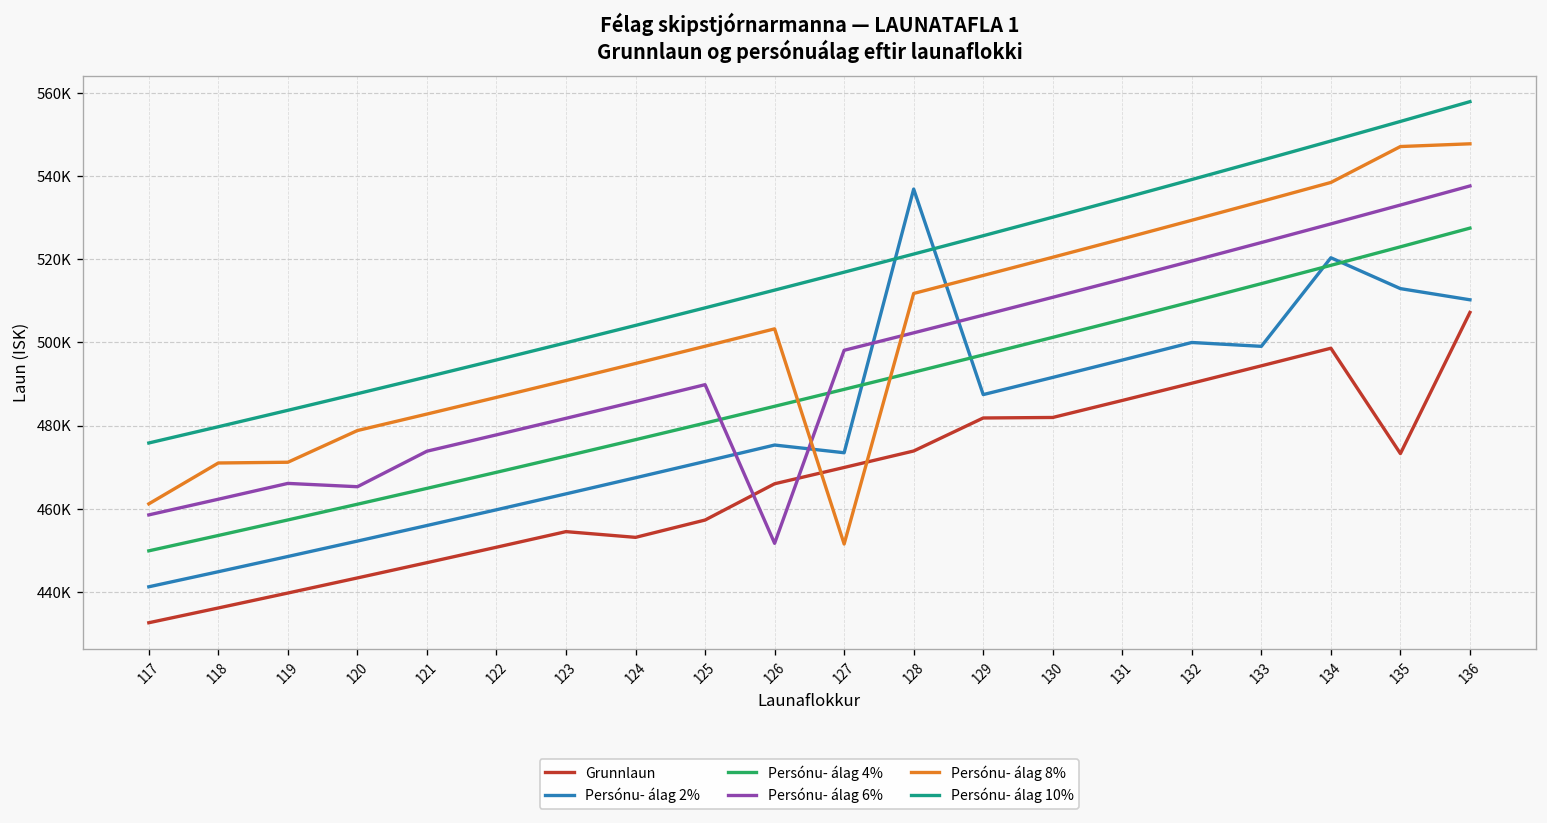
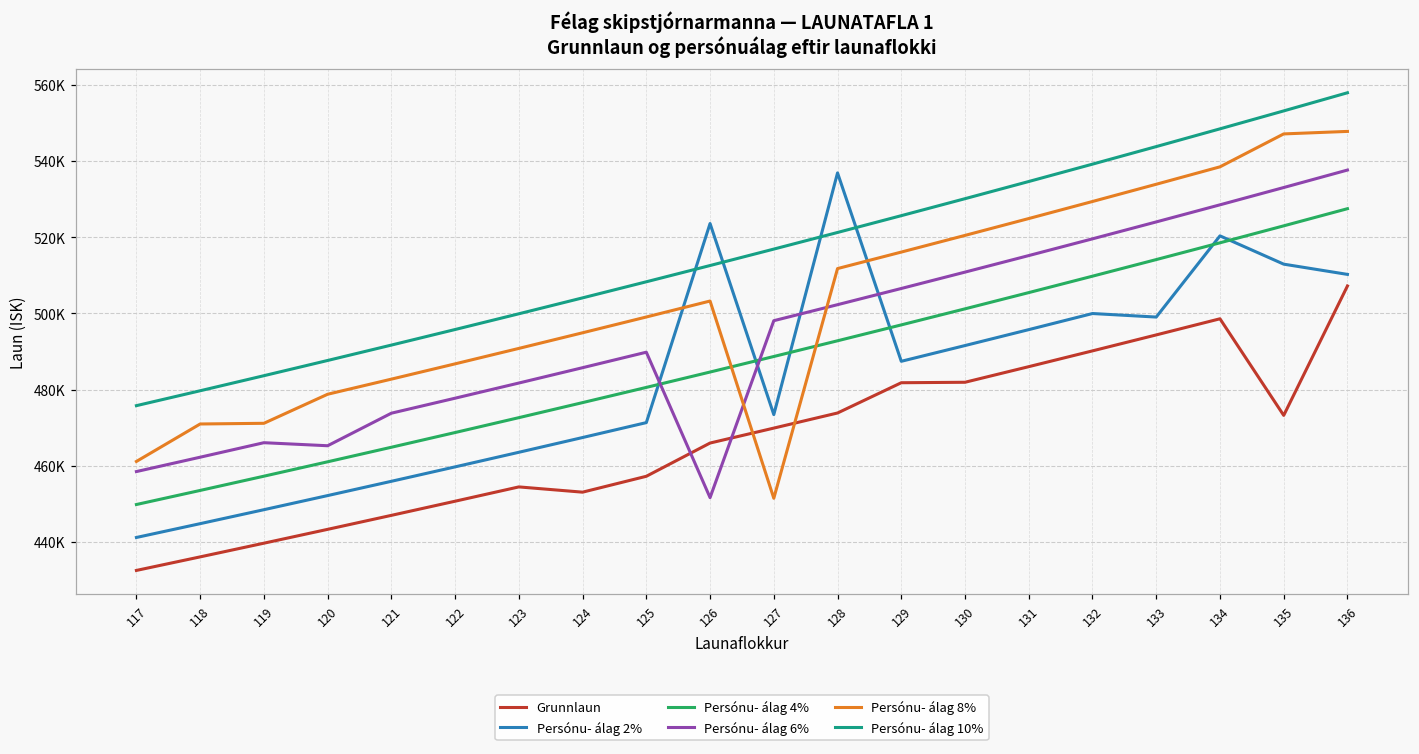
Persónu- álag 2%, 126: 475000 -> 524000
